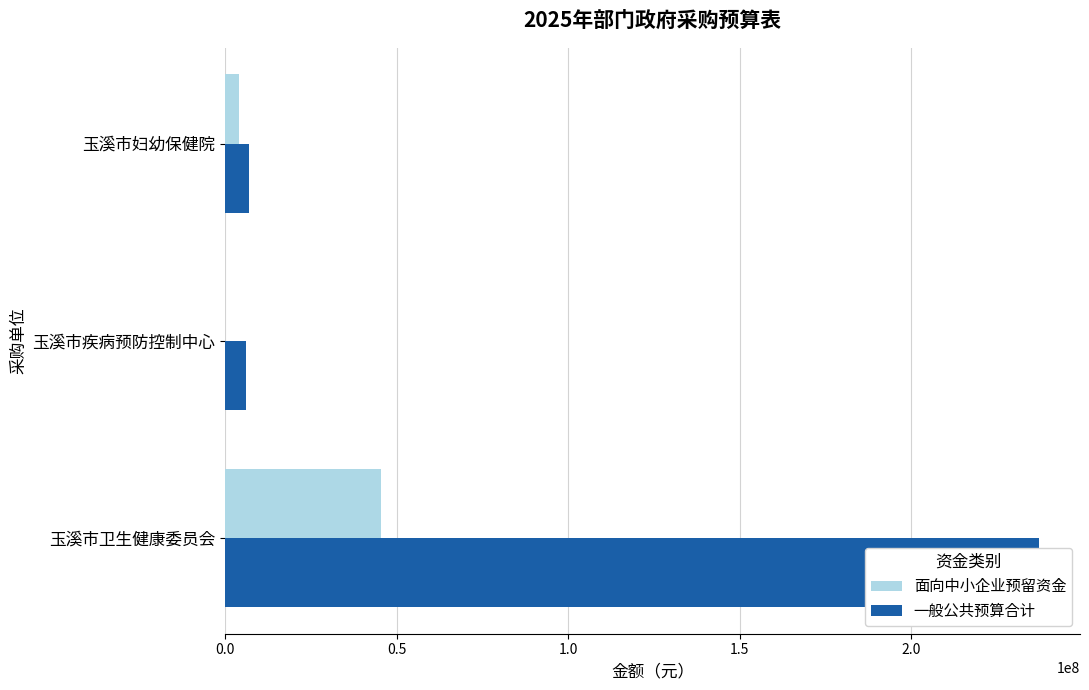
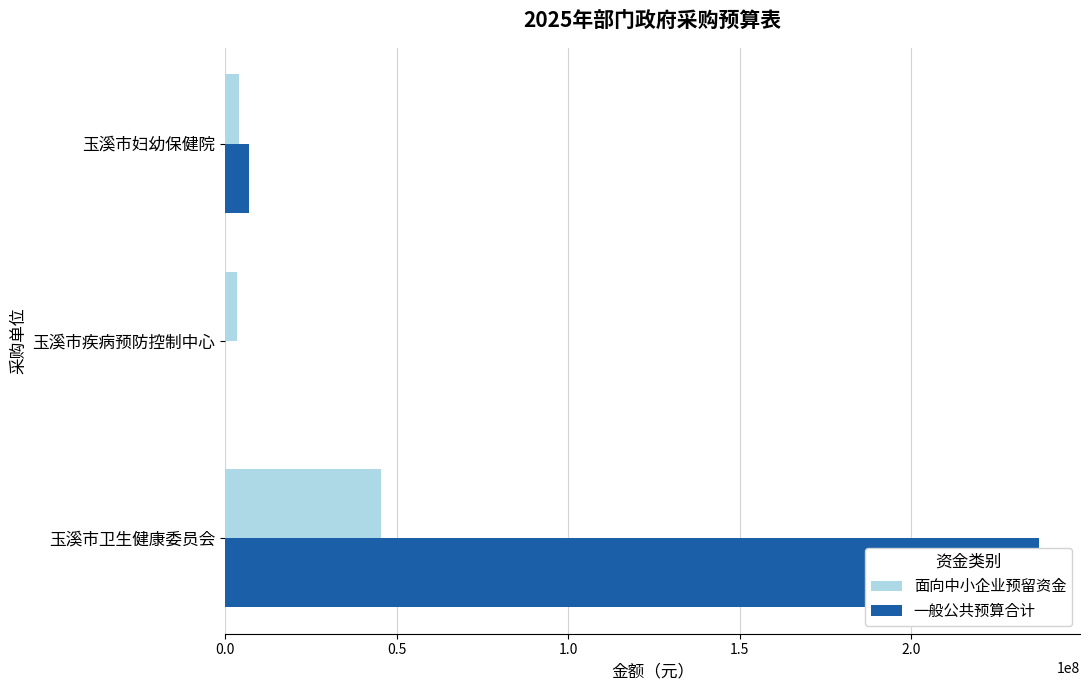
面向中小企业预留资金, 玉溪市疾病预防控制中心: 0 -> 4000000
一般公共预算合计, 玉溪市疾病预防控制中心: 6000000 -> 0
